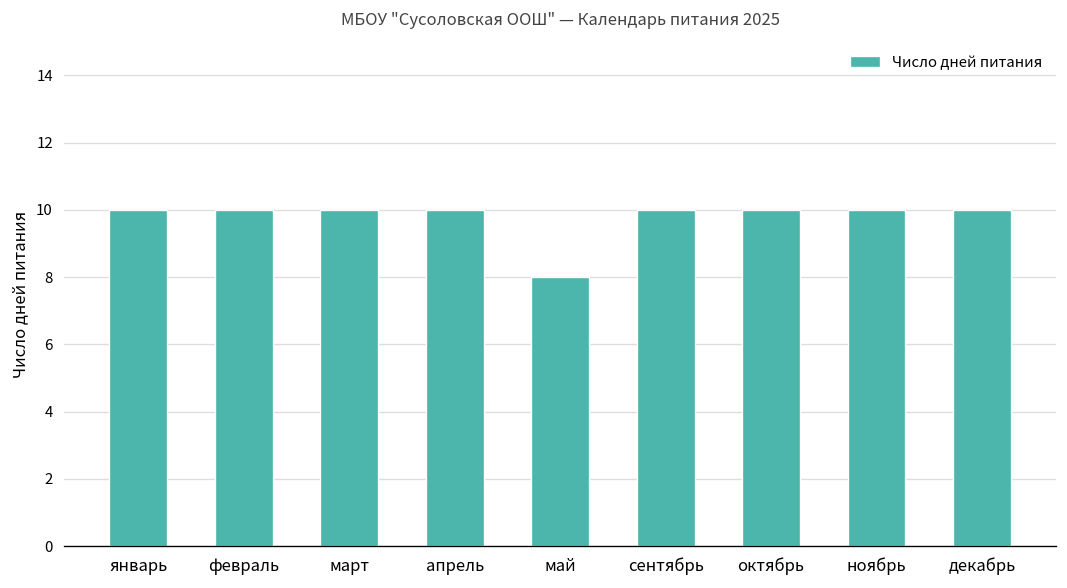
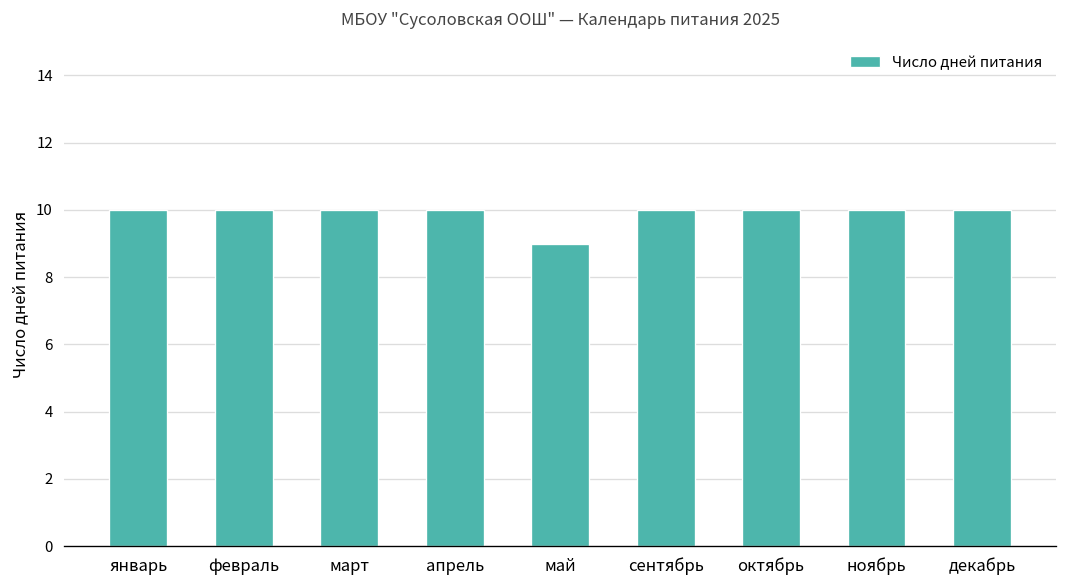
май: 8 -> 9
